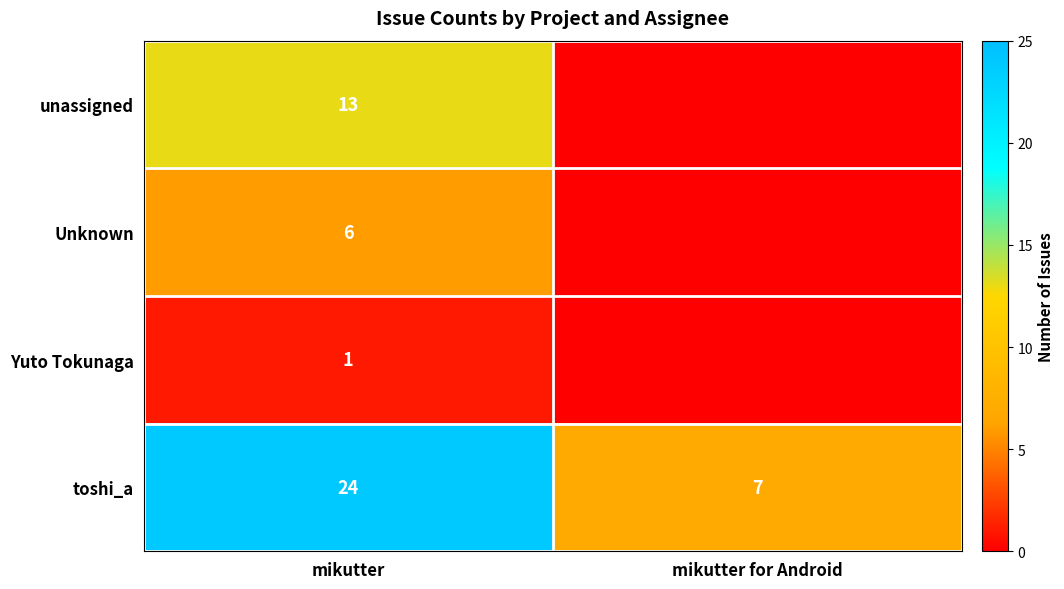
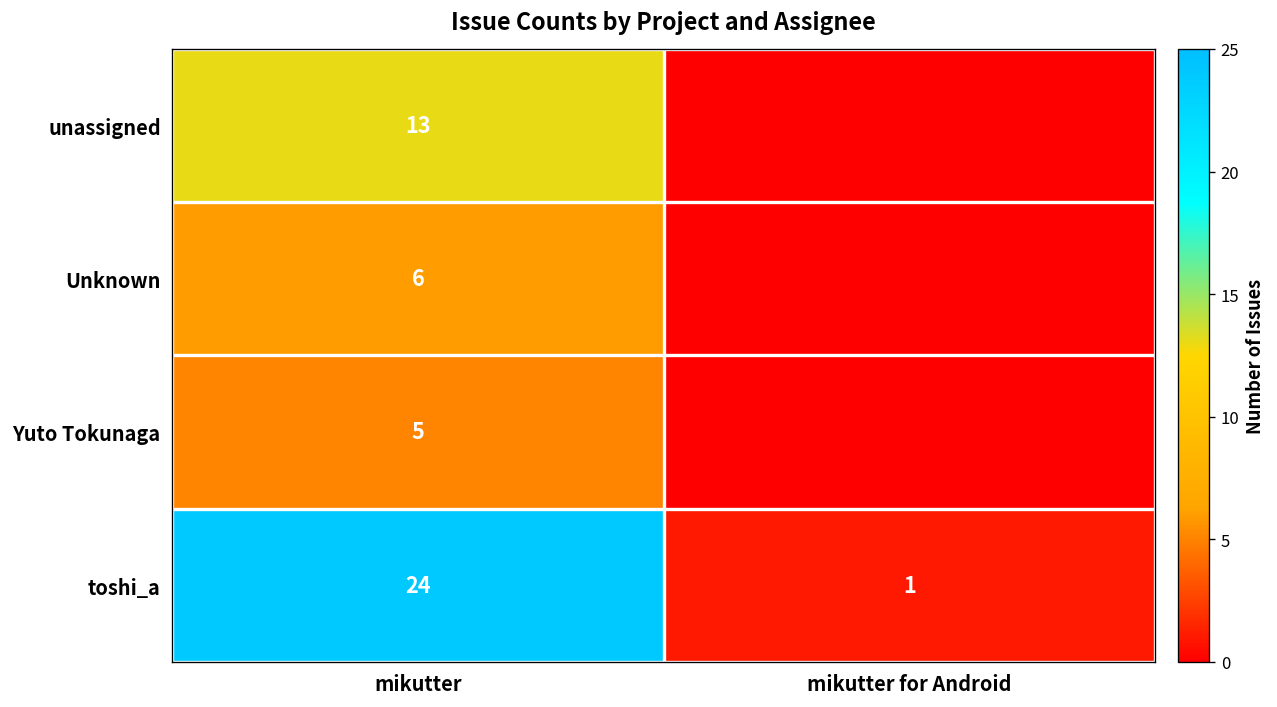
Yuto Tokunaga, mikutter: 1 -> 5
toshi_a, mikutter for Android: 7 -> 1
